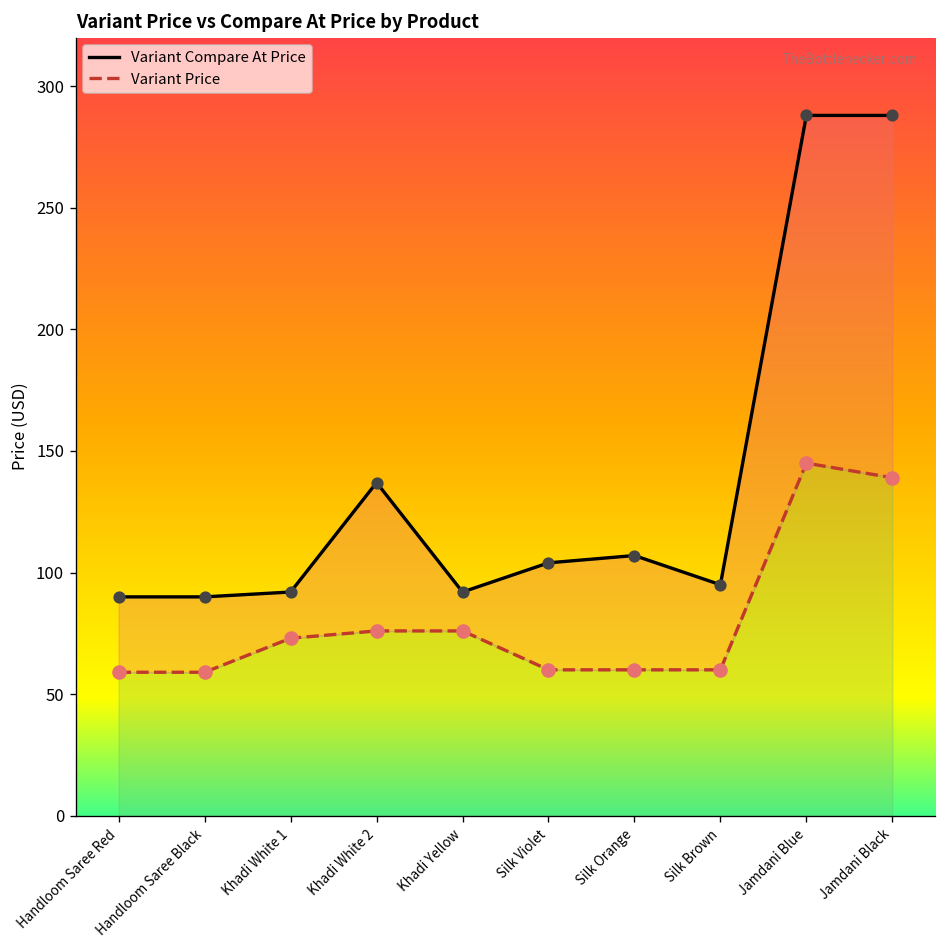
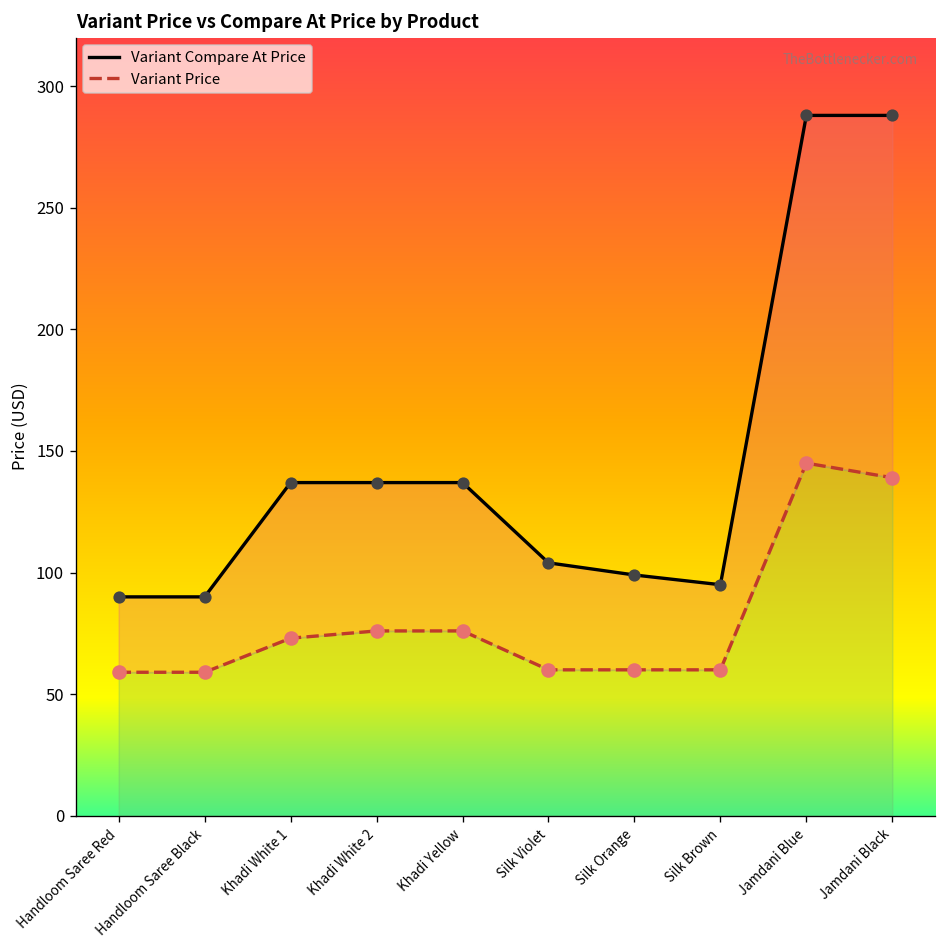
Variant Compare At Price, Khadi White 1: 92 -> 137
Variant Compare At Price, Khadi Yellow: 92 -> 137
Variant Compare At Price, Silk Orange: 107 -> 99
